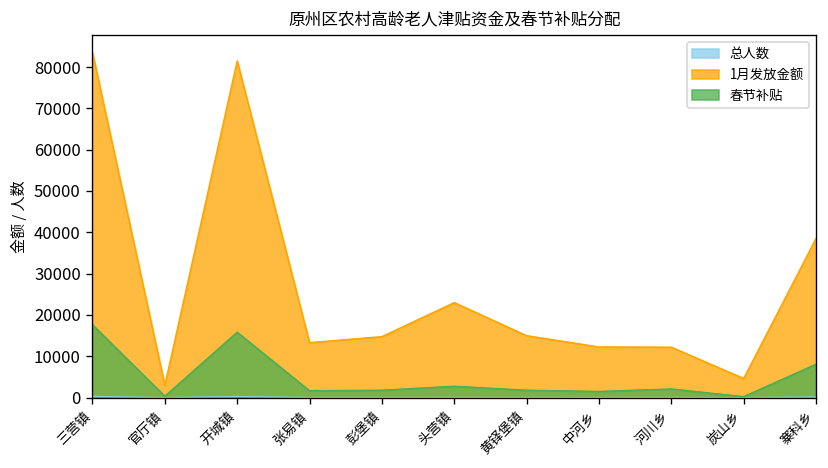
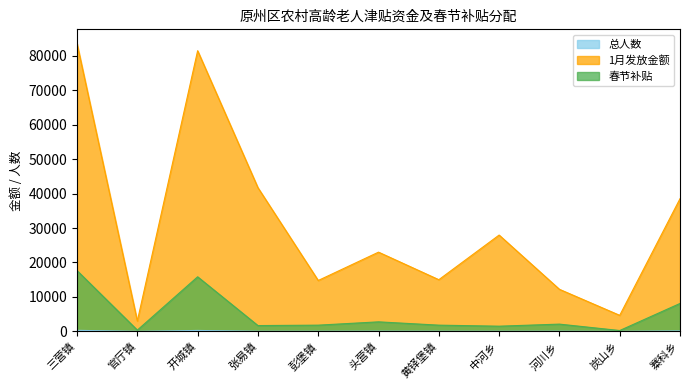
1月发放金额, 张易镇: 13000 -> 42000
1月发放金额, 中河乡: 12000 -> 28000
